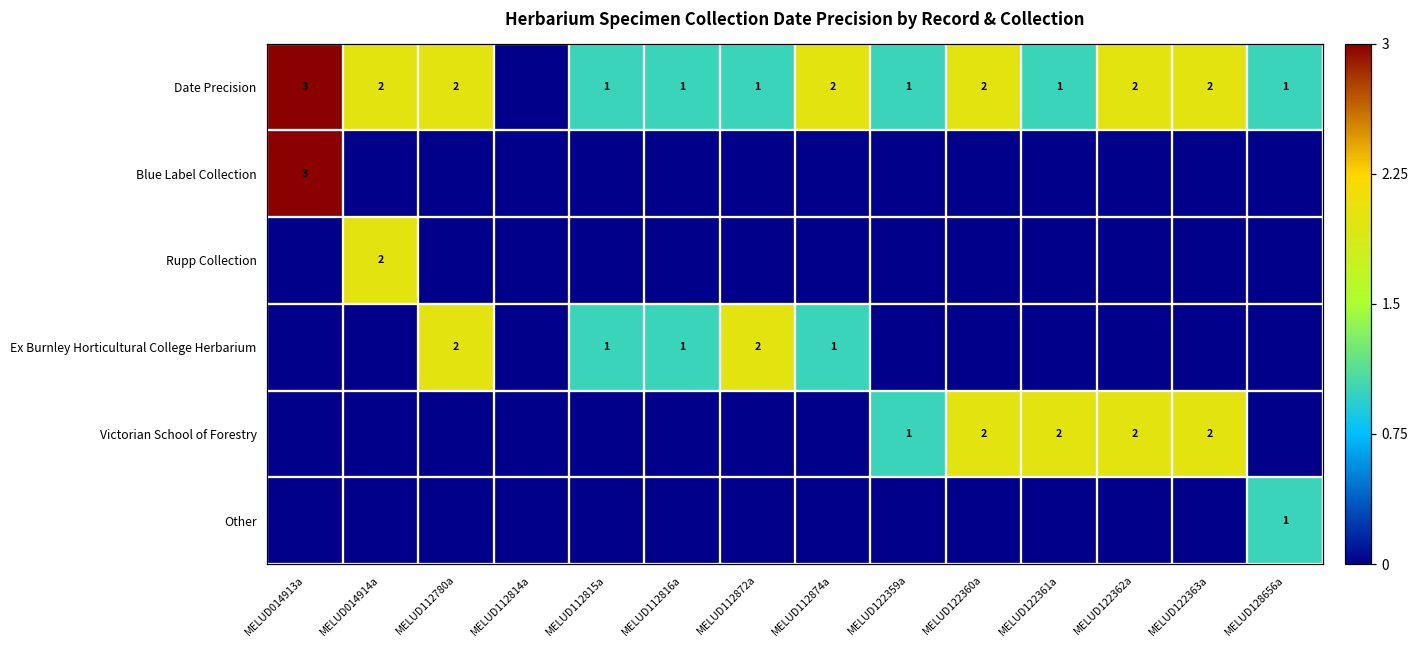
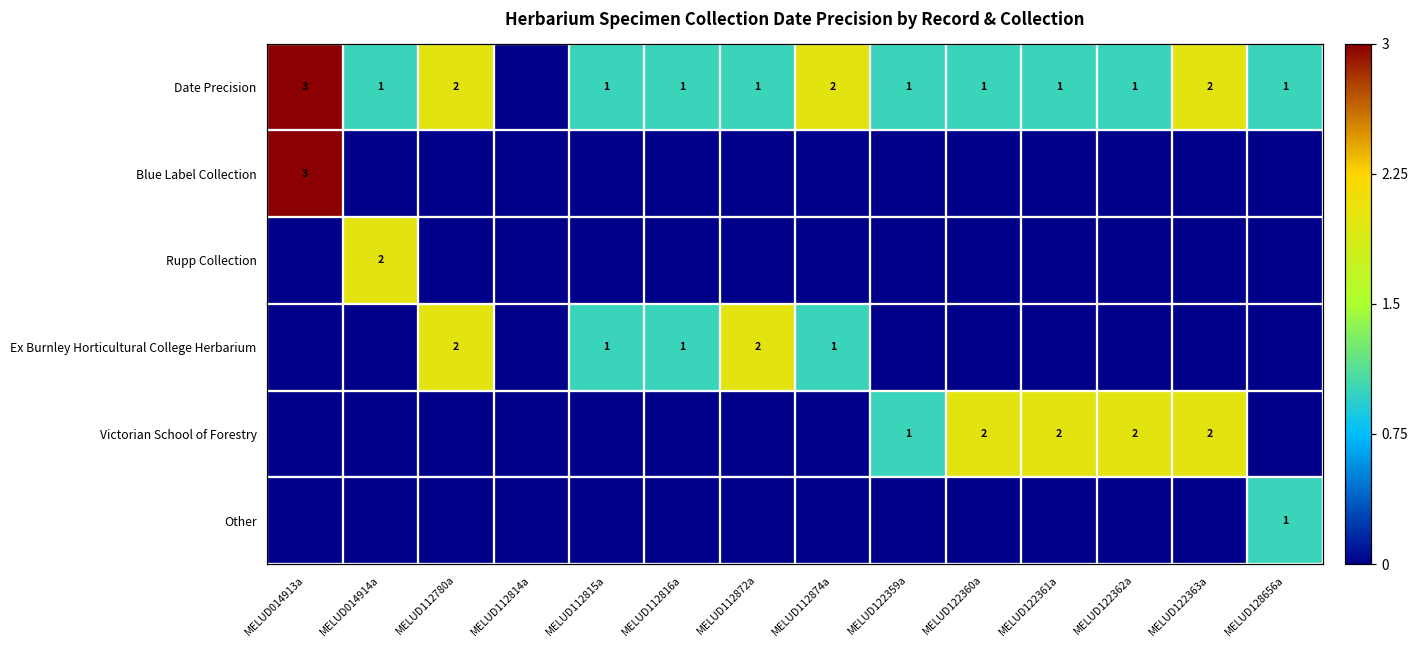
Date Precision, MELUD014914a: 2 -> 1
Date Precision, MELUD122360a: 2 -> 1
Date Precision, MELUD122362a: 2 -> 1
